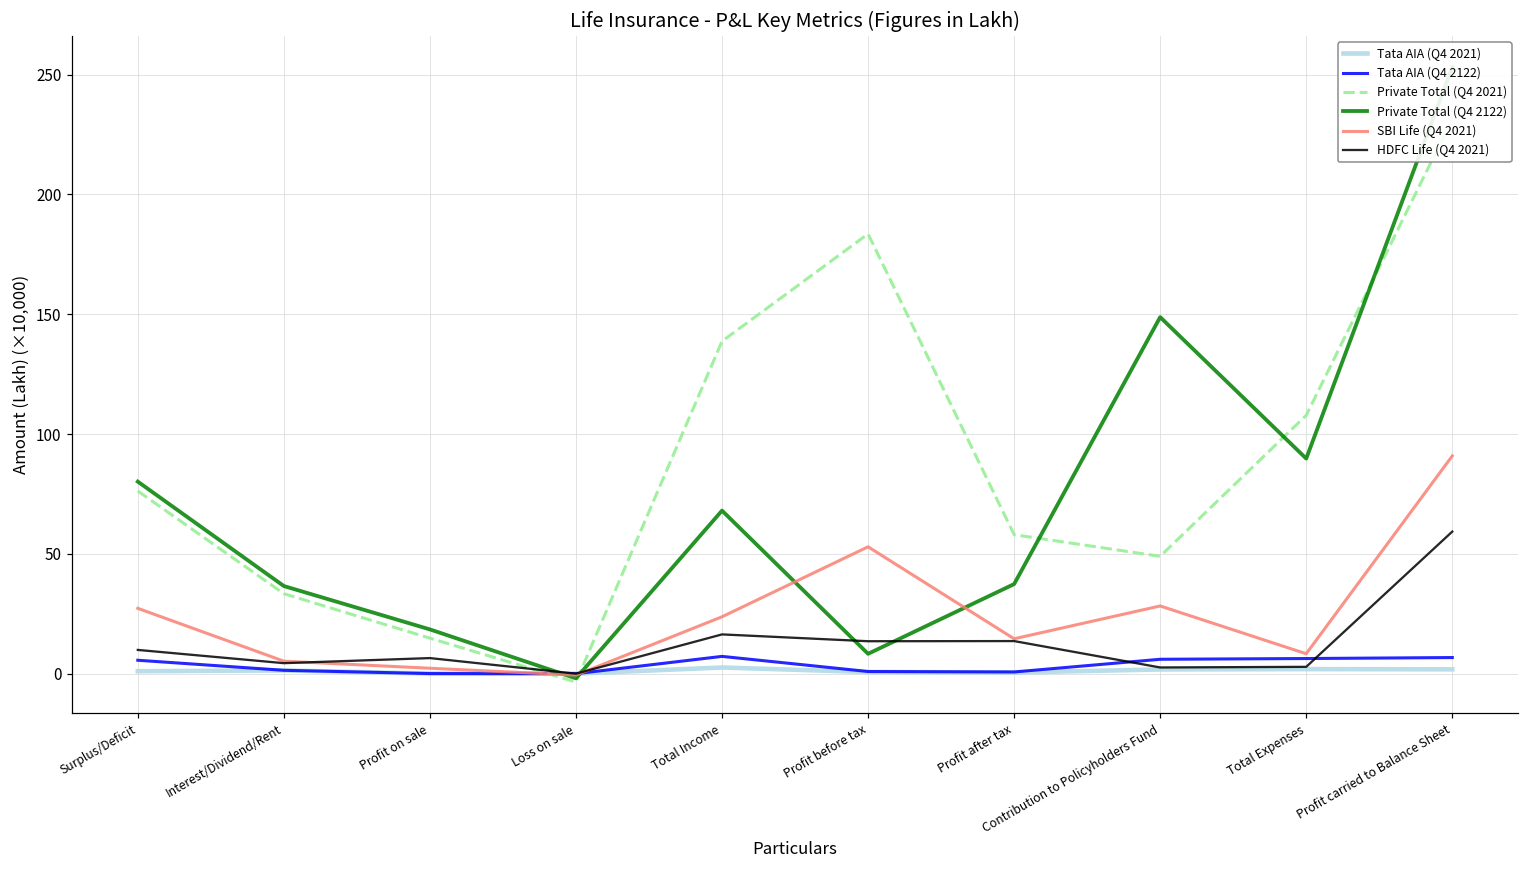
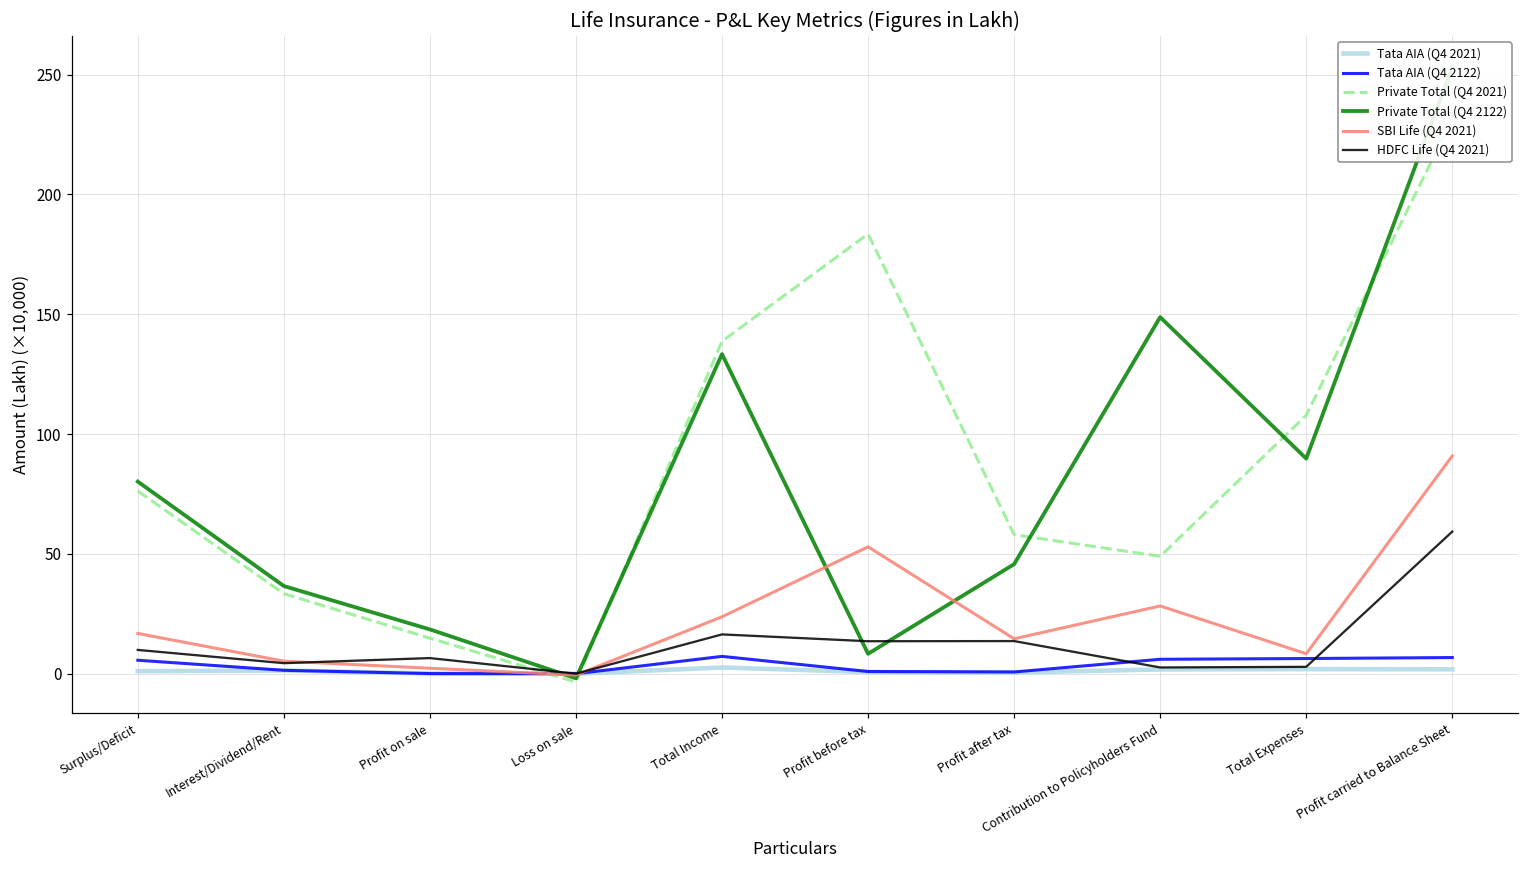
SBI Life (Q4 2021), Surplus/Deficit: 27 -> 17
Private Total (Q4 2122), Total Income: 68 -> 133
Private Total (Q4 2122), Profit after tax: 37 -> 46
